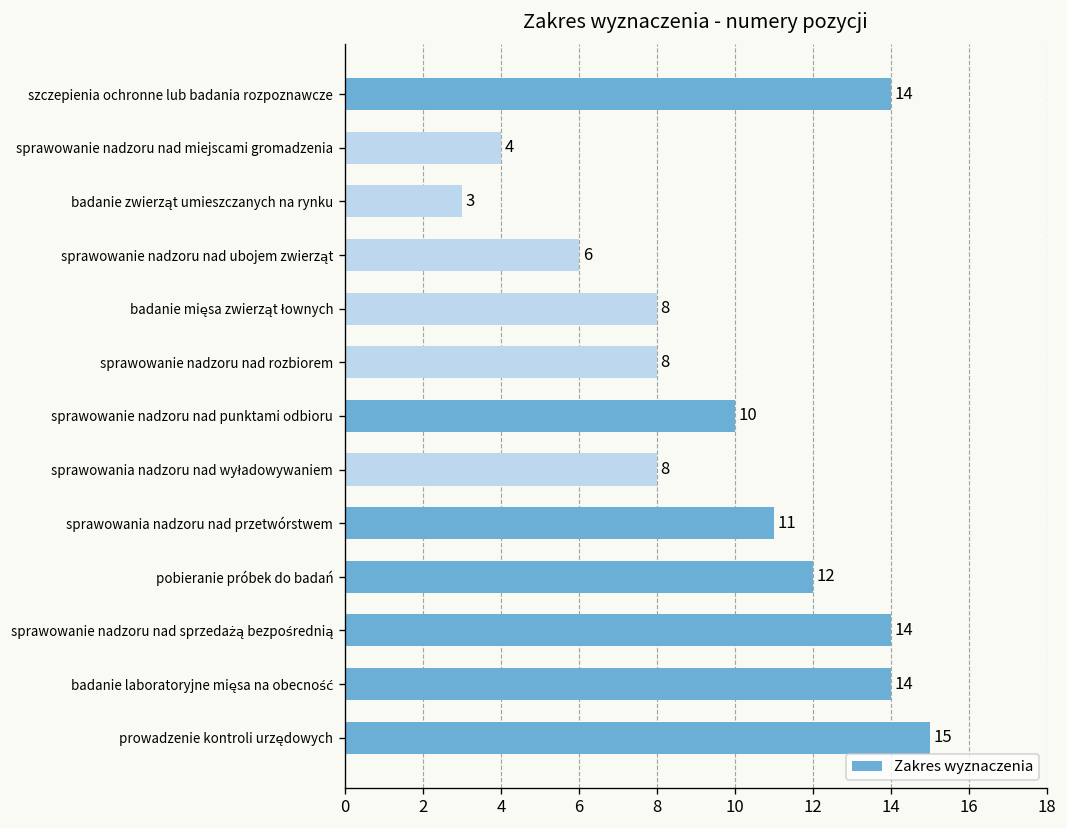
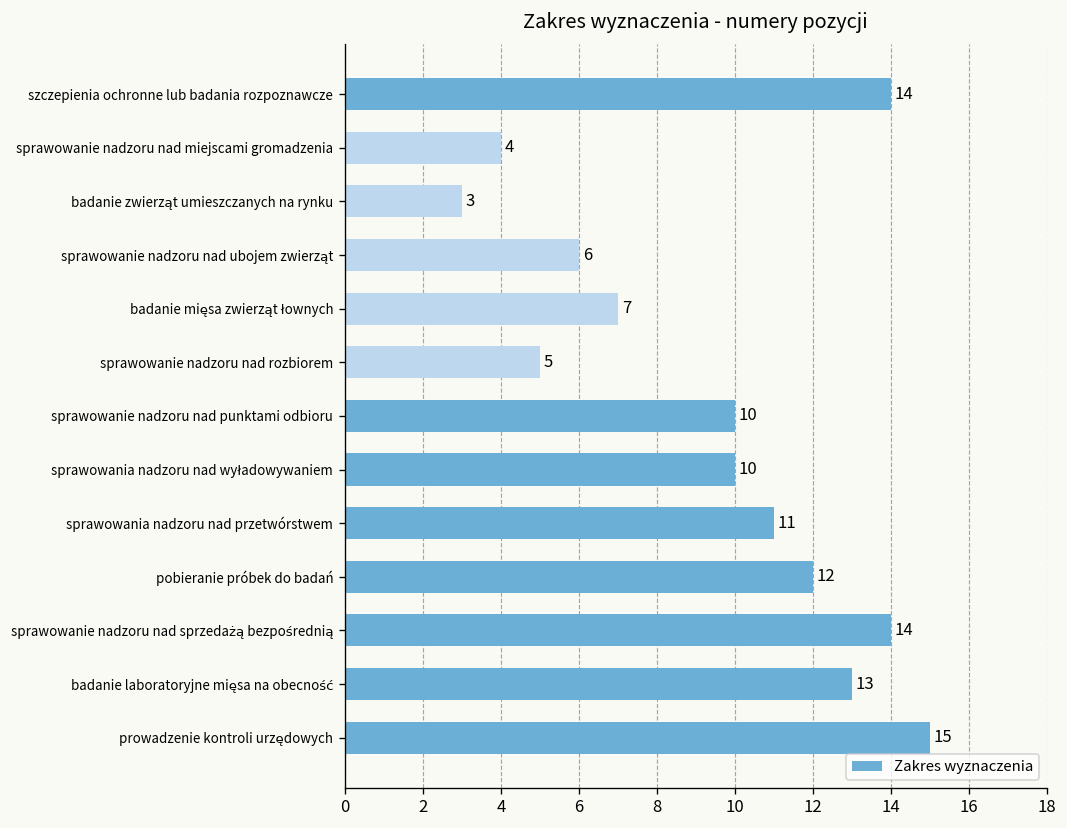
badanie mięsa zwierząt łownych: 8 -> 7
sprawowanie nadzoru nad rozbiorem: 8 -> 5
sprawowania nadzoru nad wyładowywaniem: 8 -> 10
badanie laboratoryjne mięsa na obecność: 14 -> 13
